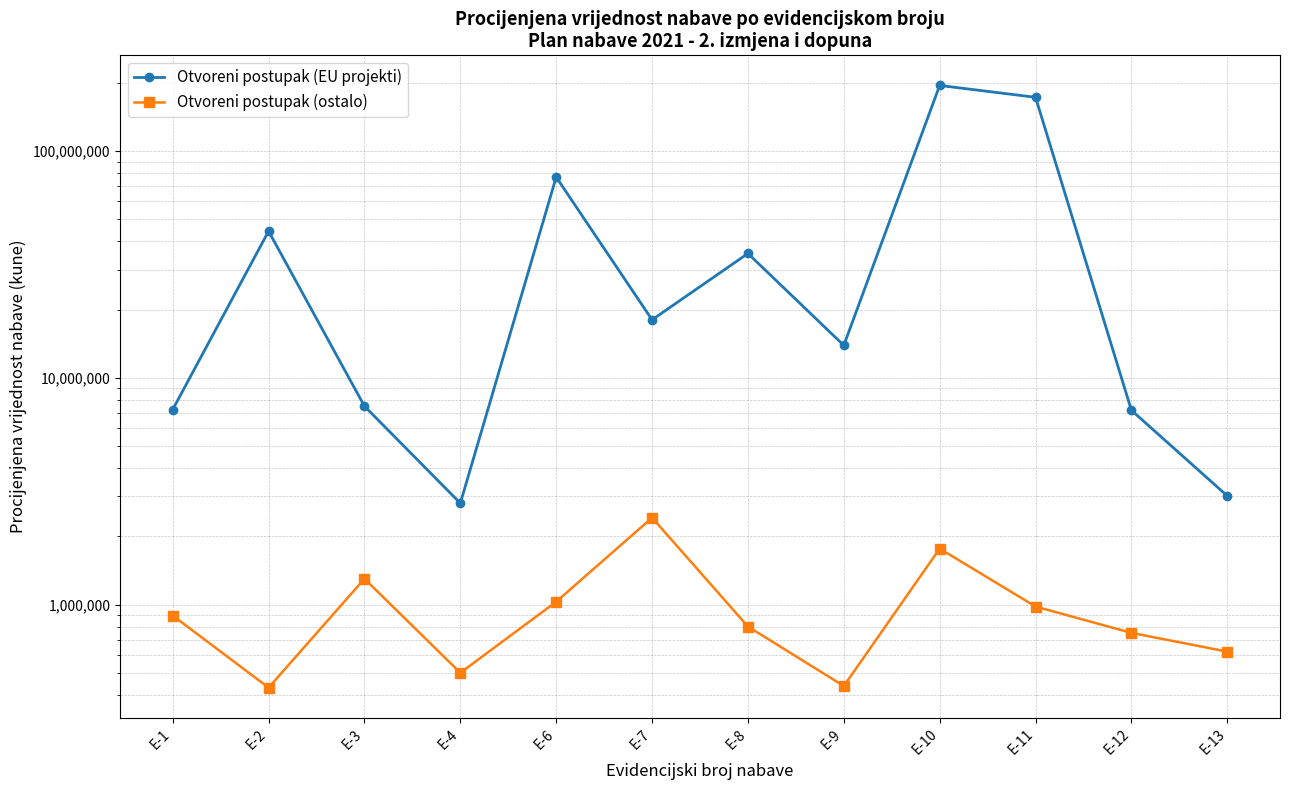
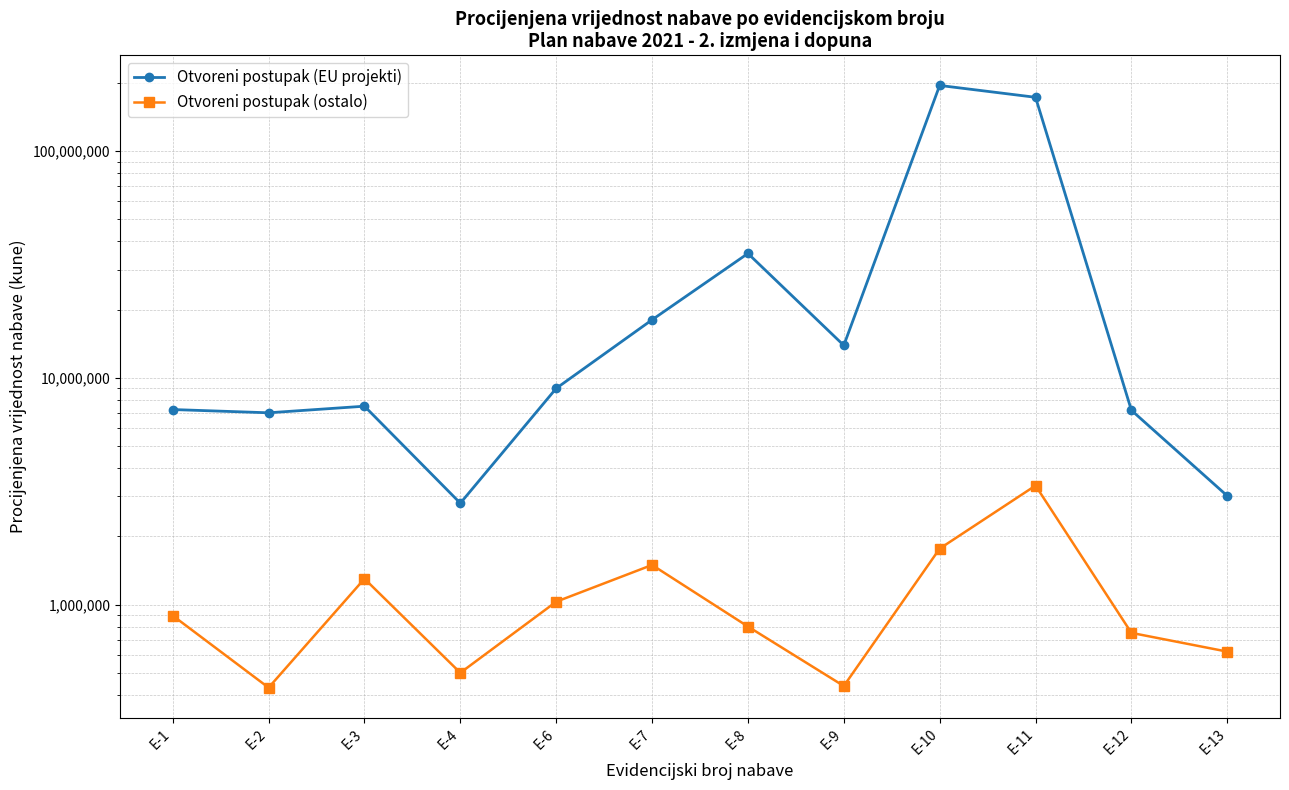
Otvoreni postupak (EU projekti), E-2: 44,000,000 -> 7,000,000
Otvoreni postupak (EU projekti), E-6: 77,000,000 -> 9,000,000
Otvoreni postupak (ostalo), E-7: 2,400,000 -> 1,500,000
Otvoreni postupak (ostalo), E-11: 980,000 -> 3,300,000
